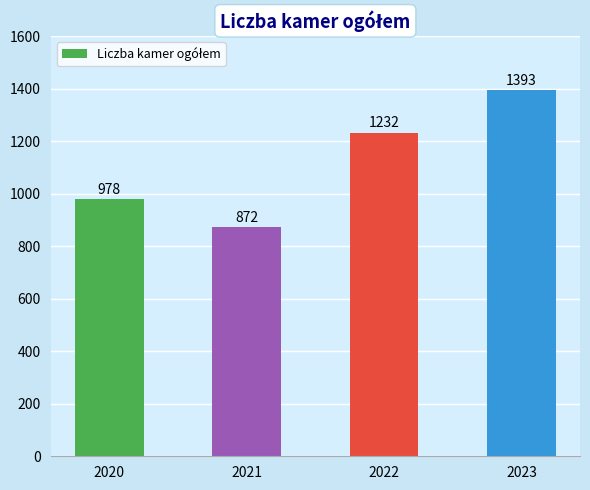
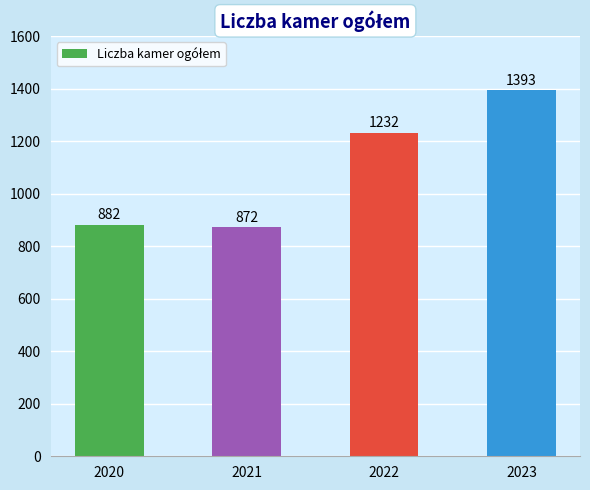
2020: 978 -> 882
